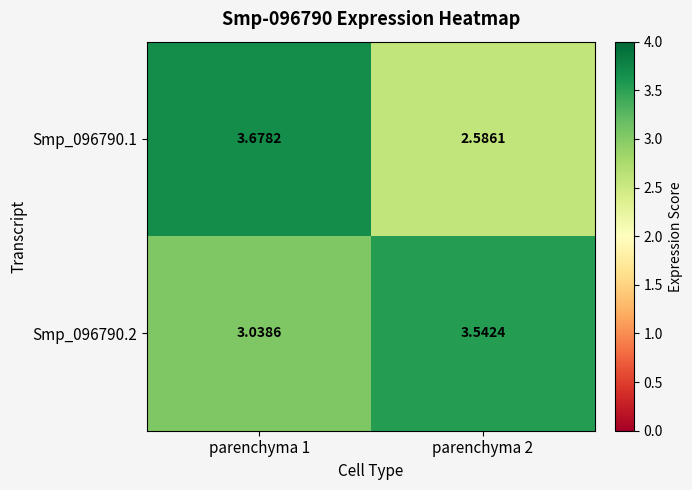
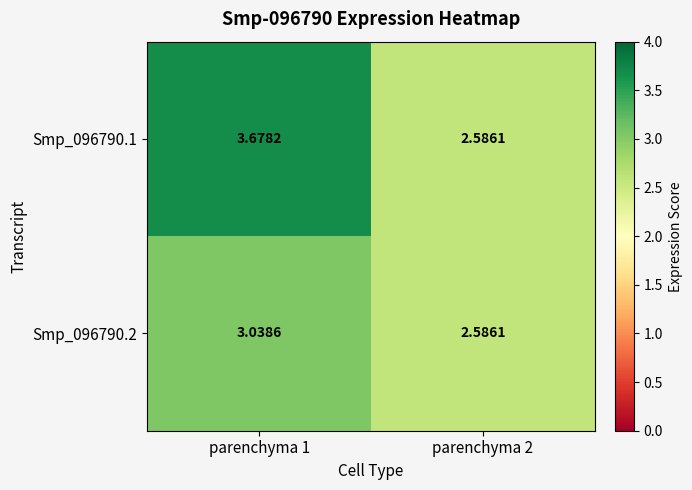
Smp_096790.2, parenchyma 2: 3.5424 -> 2.5861
